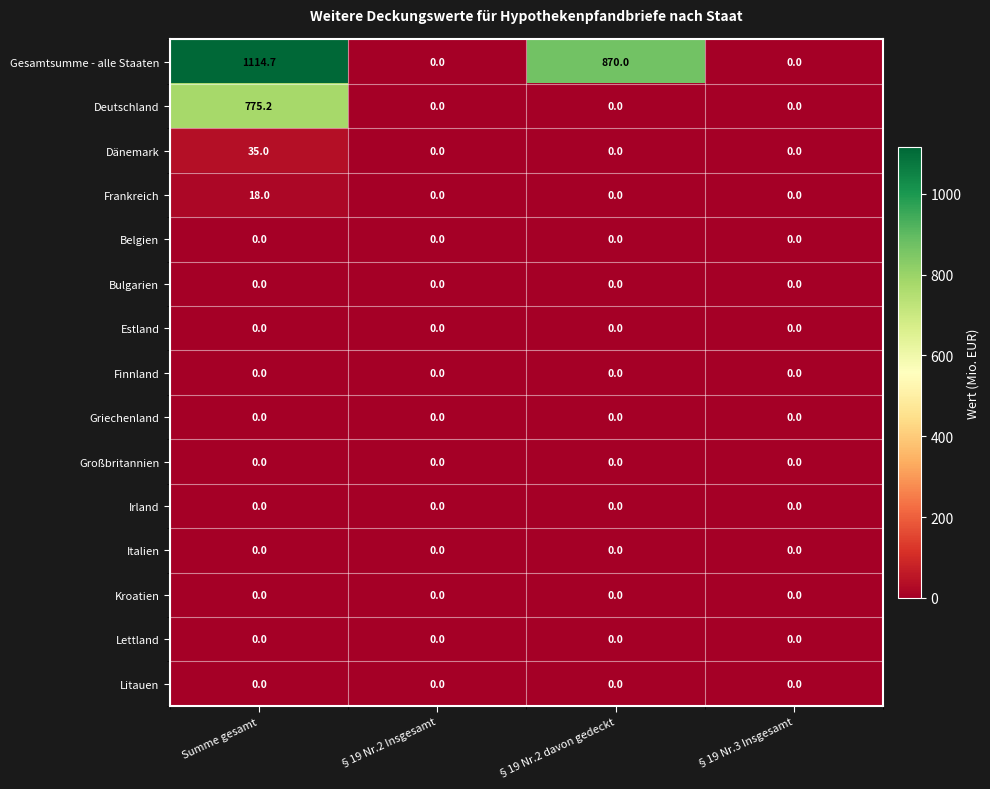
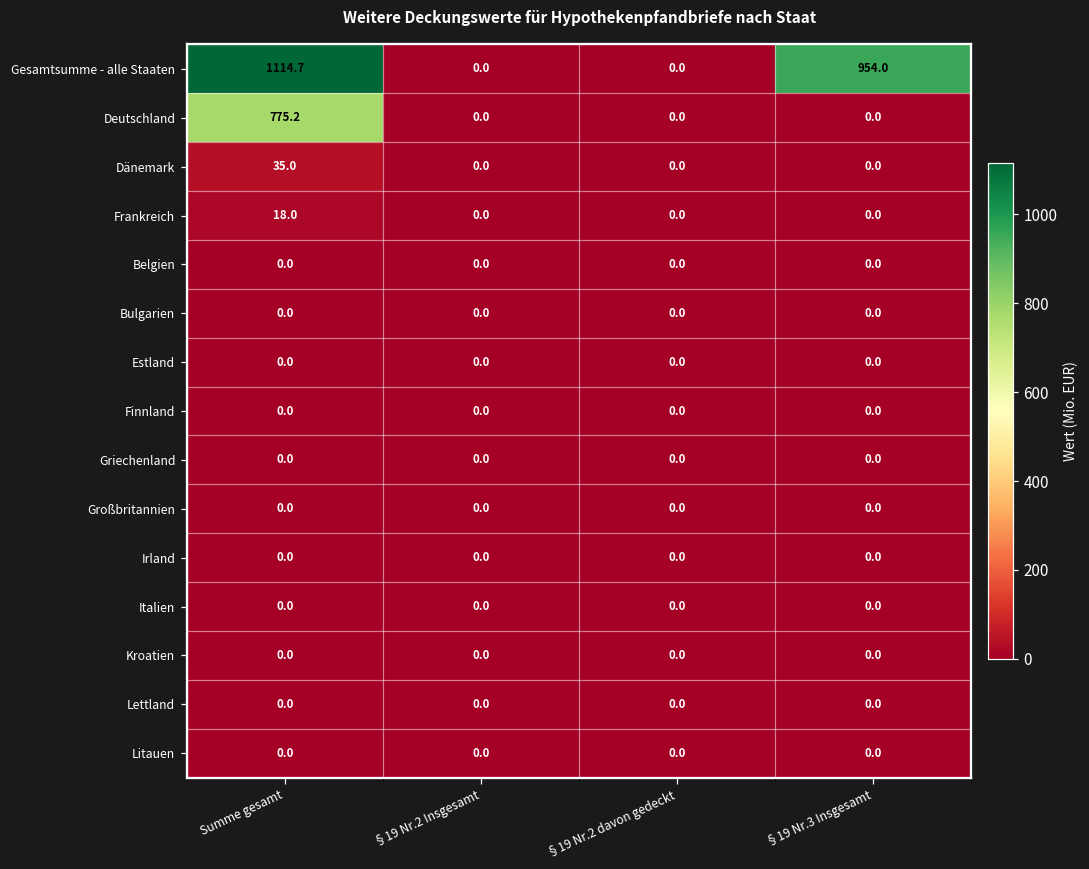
Gesamtsumme - alle Staaten, §19 Nr.2 davon gedeckt: 870.0 -> 0.0
Gesamtsumme - alle Staaten, §19 Nr.3 Insgesamt: 0.0 -> 954.0
